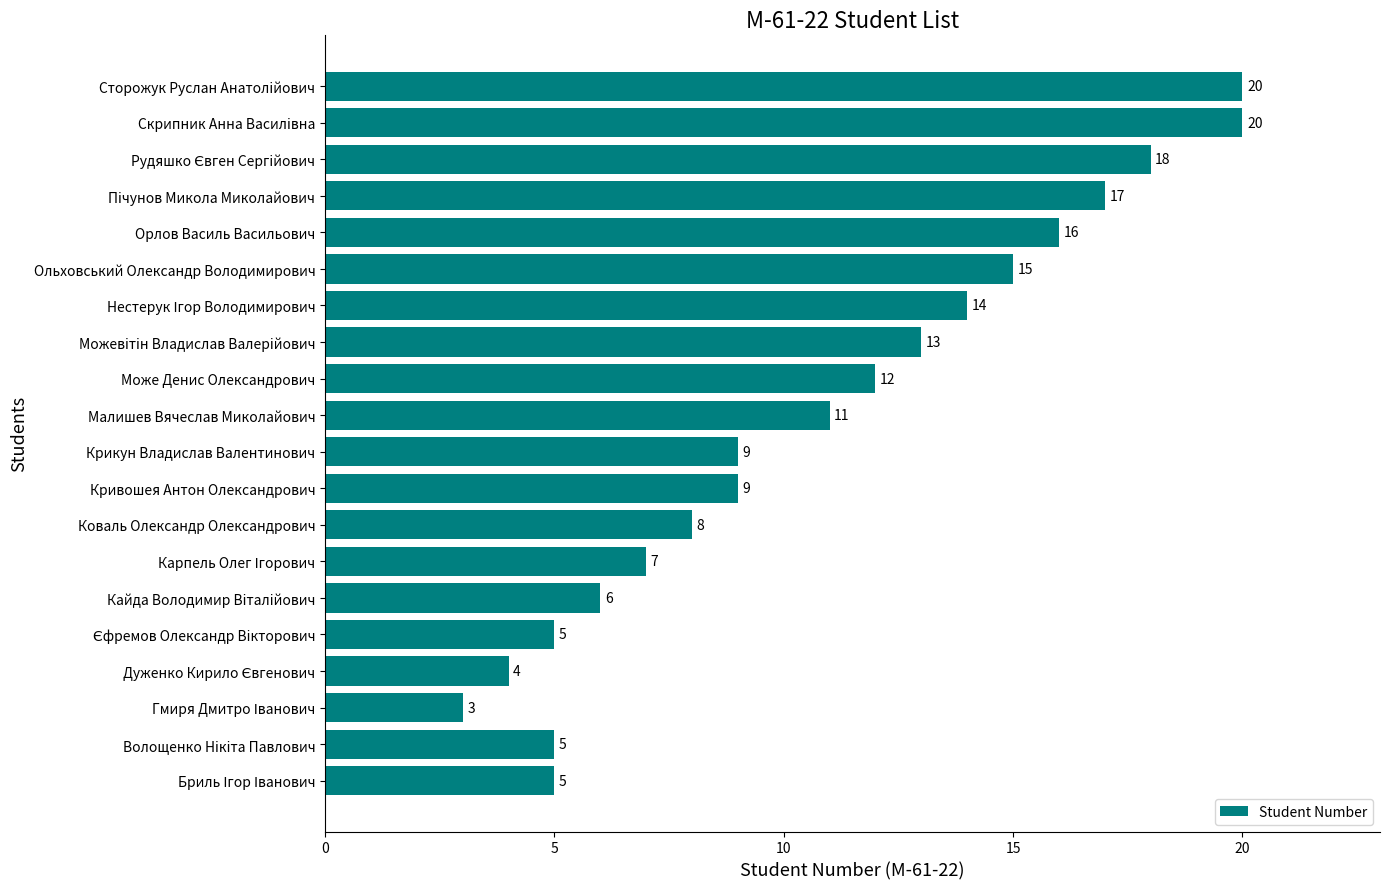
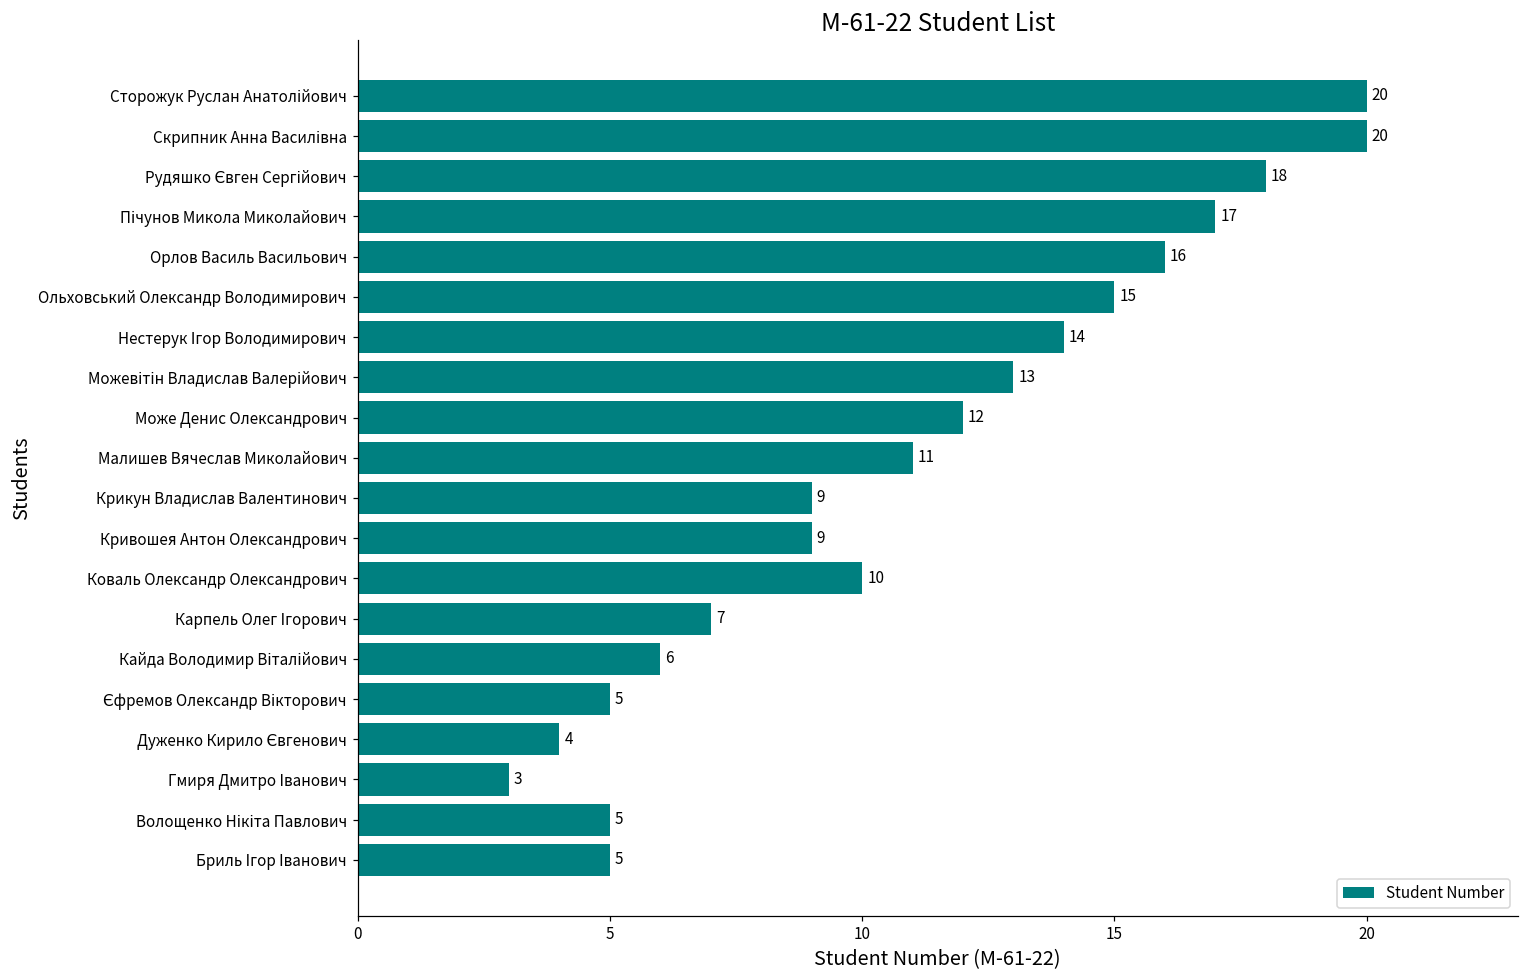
Коваль Олександр Олександрович: 8 -> 10
